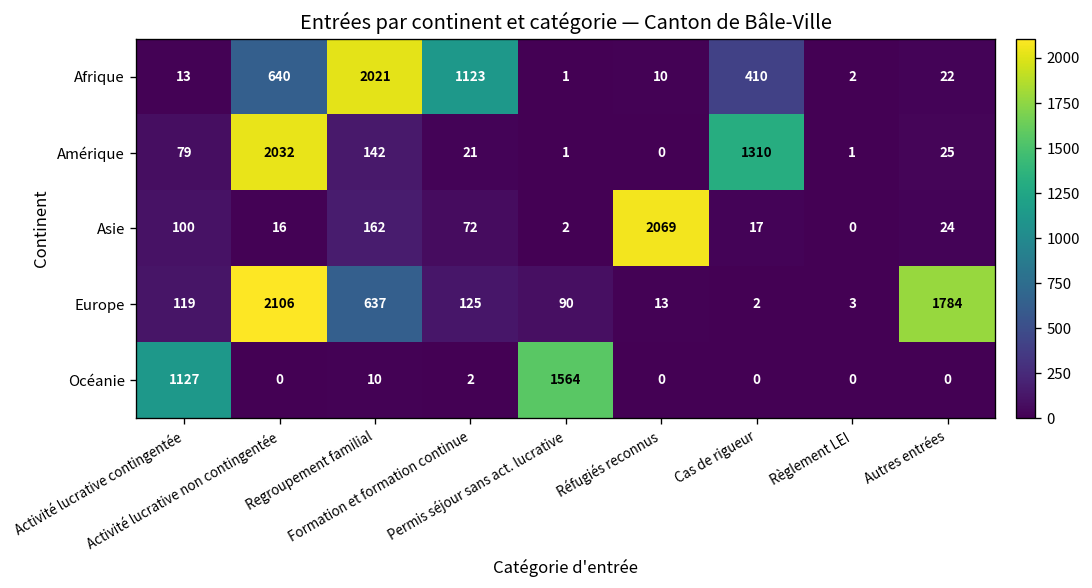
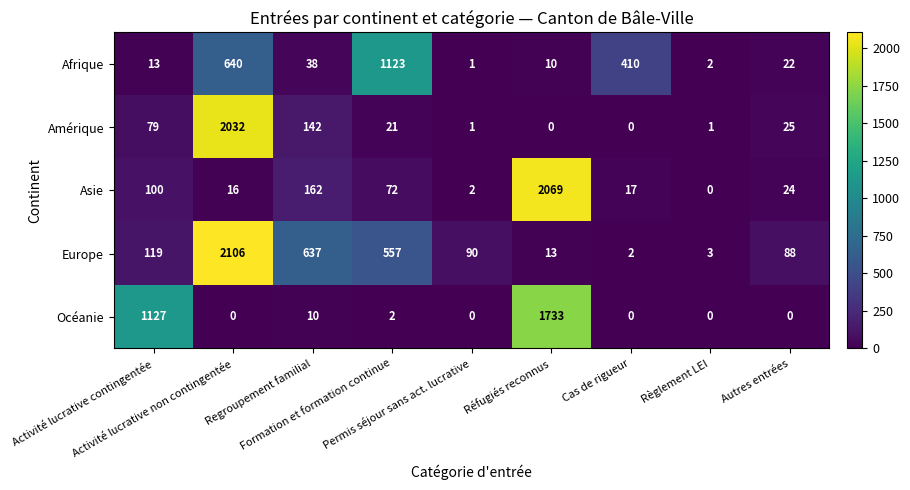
Afrique, Regroupement familial: 2021 -> 38
Amérique, Cas de rigueur: 1310 -> 0
Europe, Formation et formation continue: 125 -> 557
Europe, Autres entrées: 1784 -> 88
Océanie, Permis séjour sans act. lucrative: 1564 -> 0
Océanie, Réfugiés reconnus: 0 -> 1733
